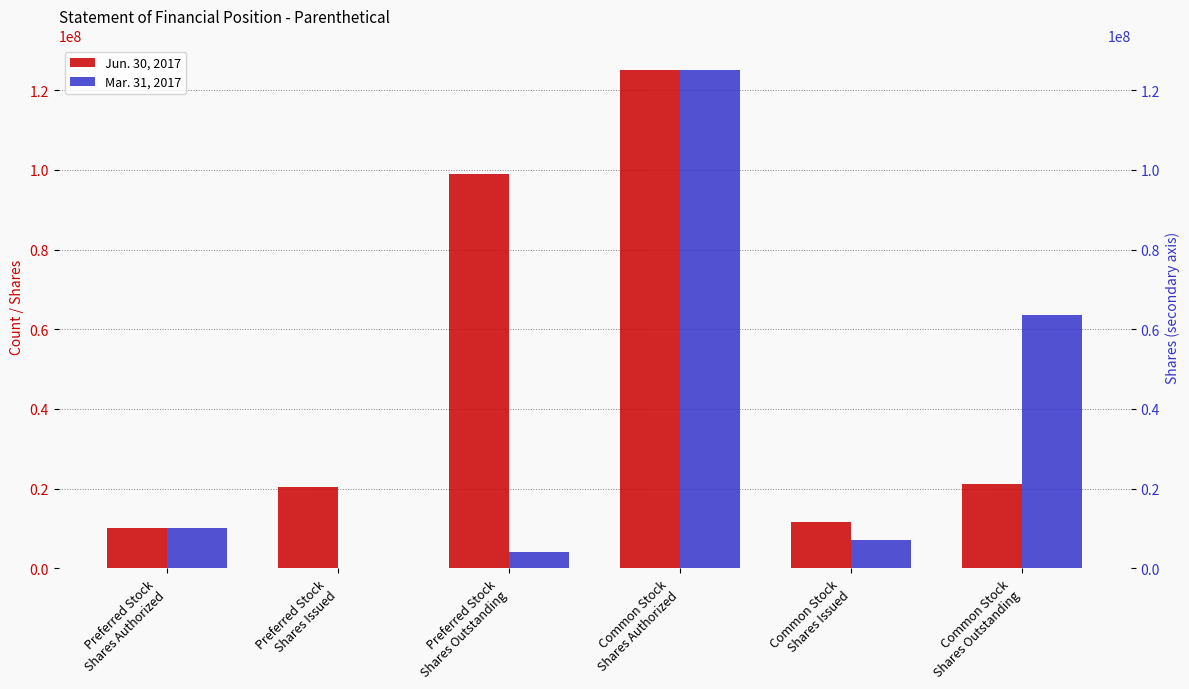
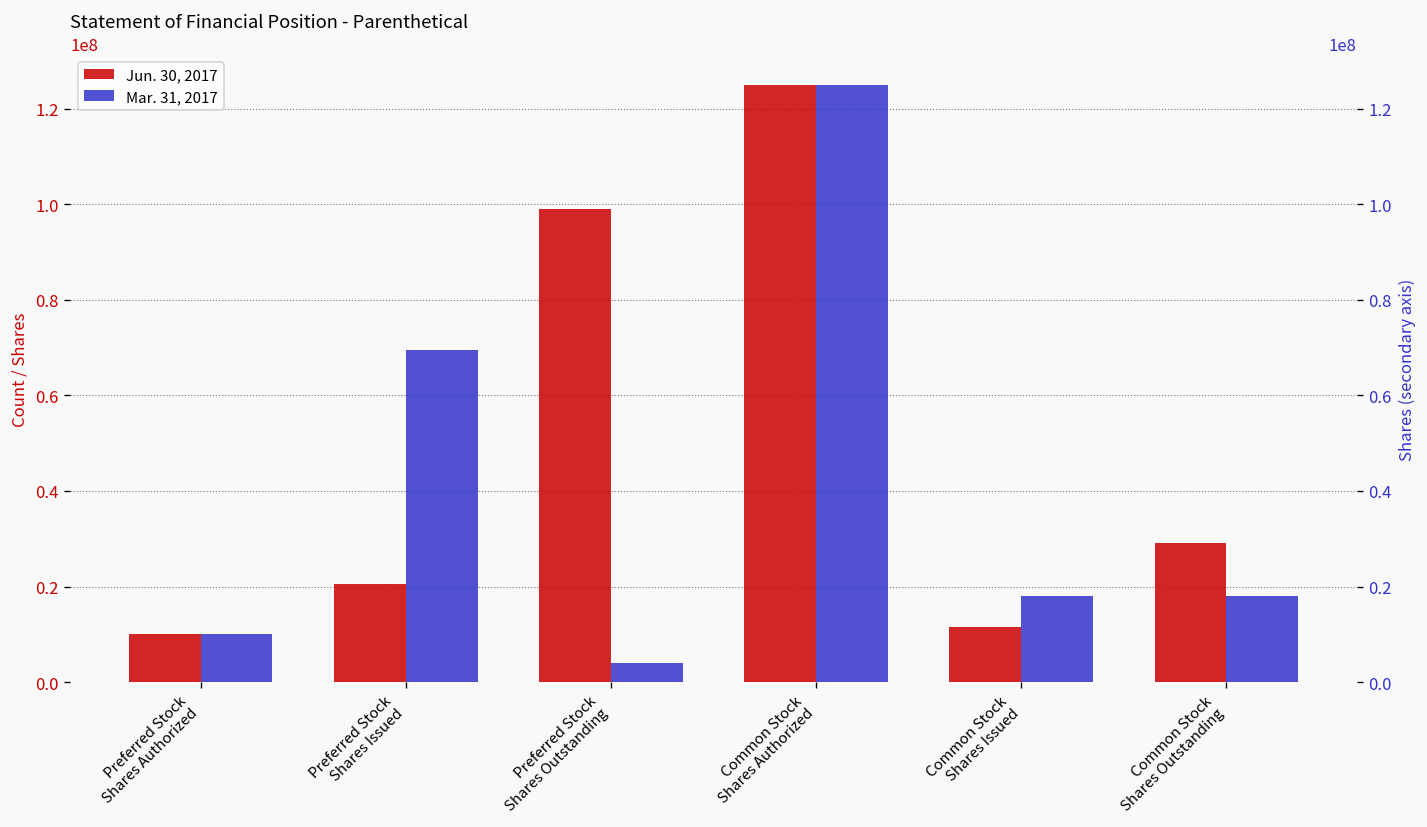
Mar. 31, 2017, Preferred Stock Shares Issued: 0 -> 70000000
Mar. 31, 2017, Common Stock Shares Issued: 7000000 -> 18000000
Jun. 30, 2017, Common Stock Shares Outstanding: 21000000 -> 29000000
Mar. 31, 2017, Common Stock Shares Outstanding: 63000000 -> 18000000
